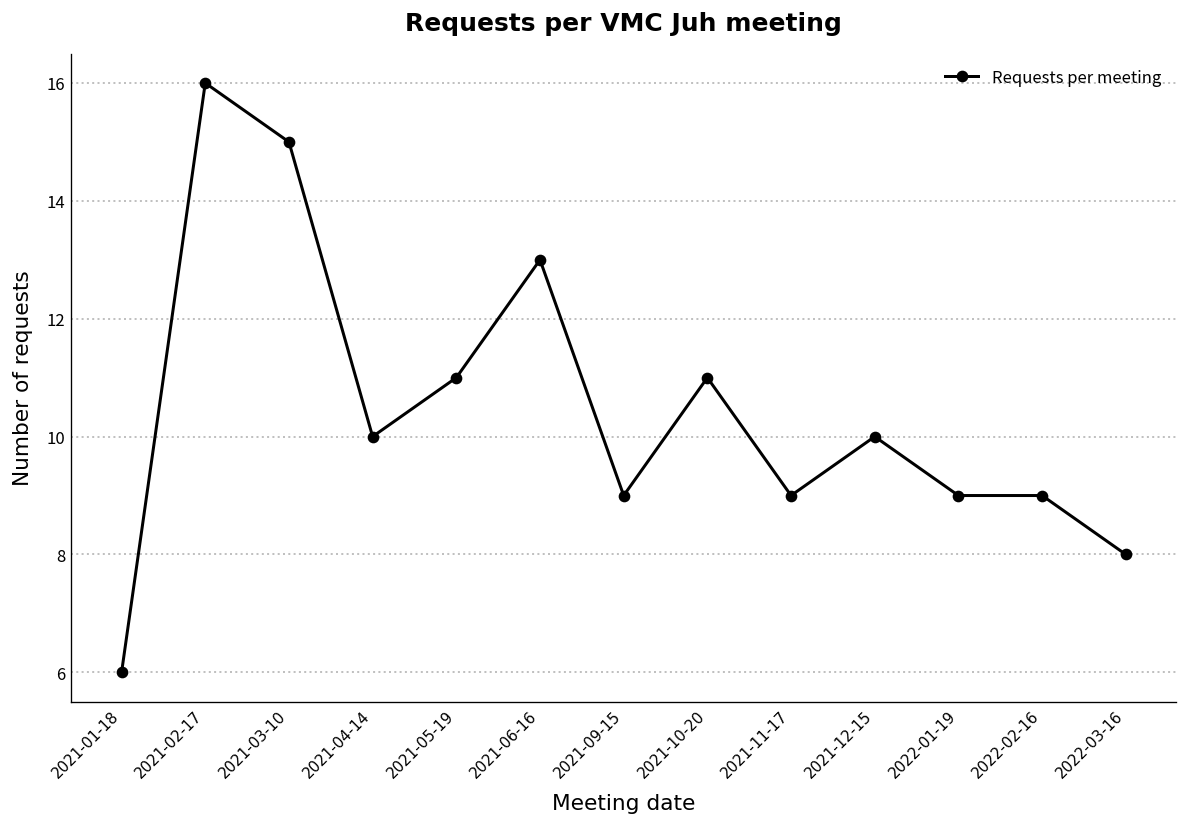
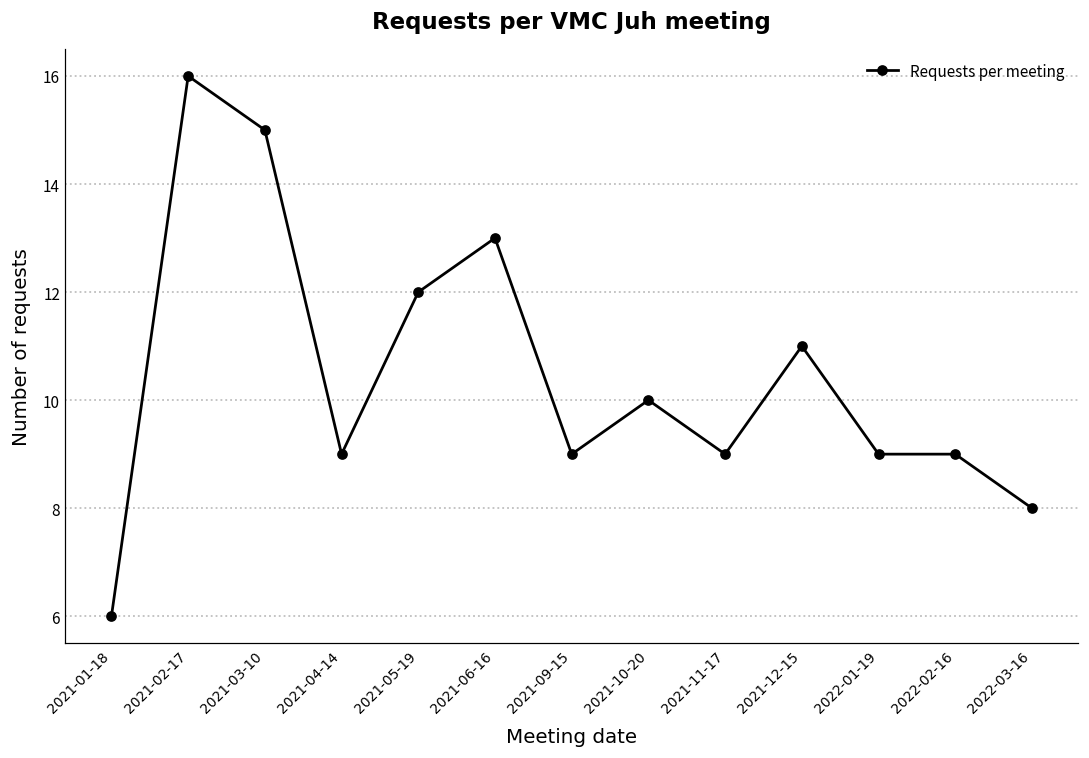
2021-04-14: 10 -> 9
2021-05-19: 11 -> 12
2021-10-20: 11 -> 10
2021-12-15: 10 -> 11
